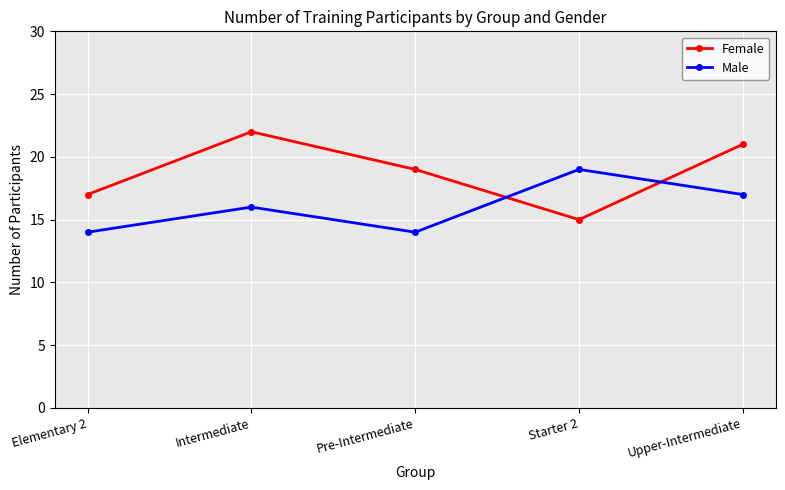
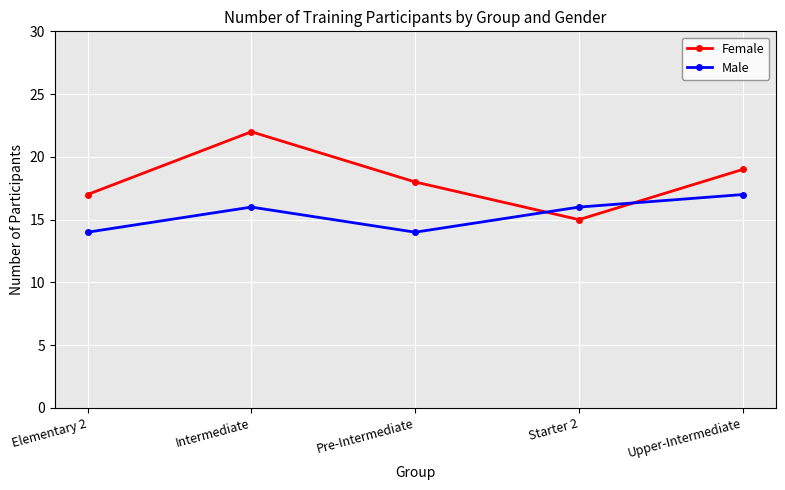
Female, Pre-Intermediate: 19 -> 18
Male, Starter 2: 19 -> 16
Female, Upper-Intermediate: 21 -> 19
